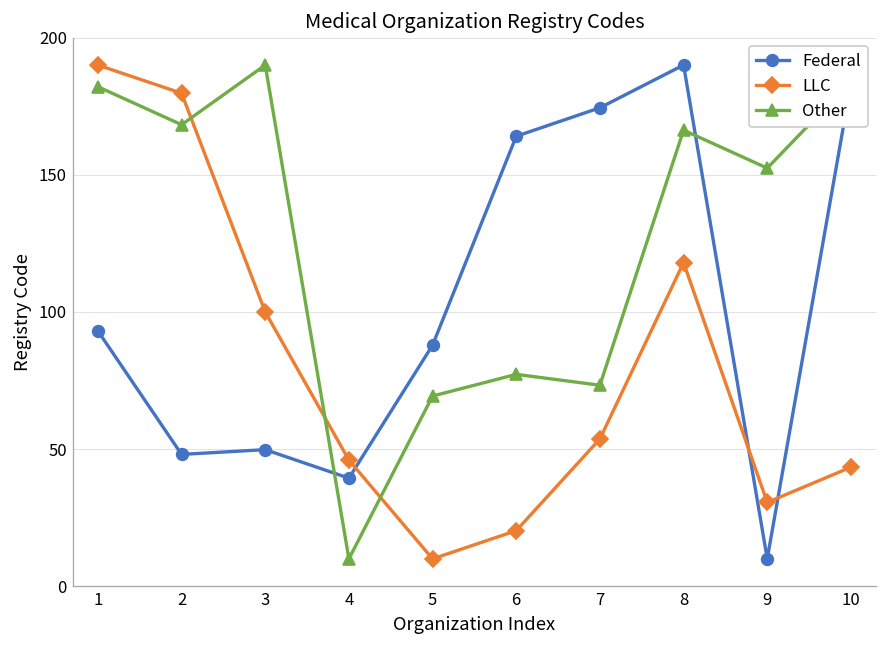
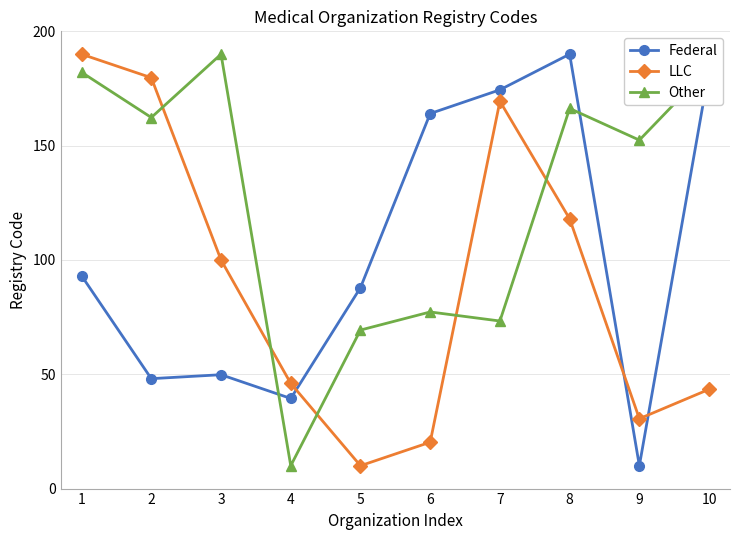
Other, 2: 168 -> 162
LLC, 7: 54 -> 169
